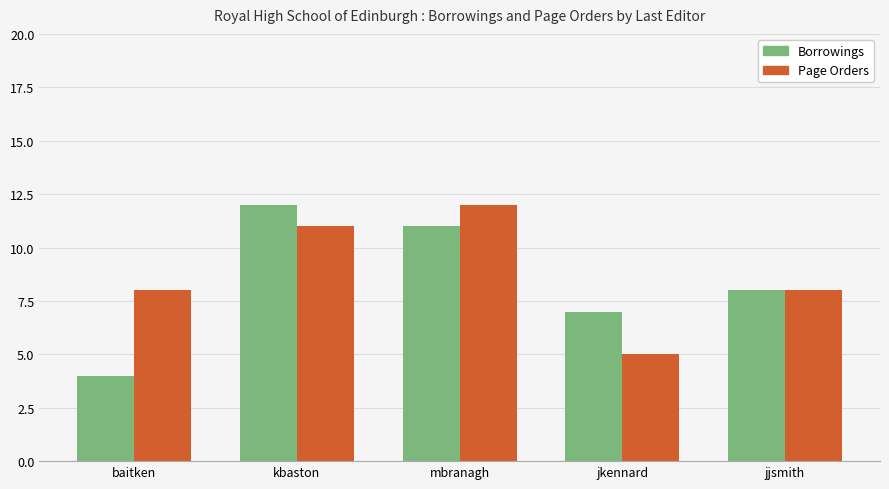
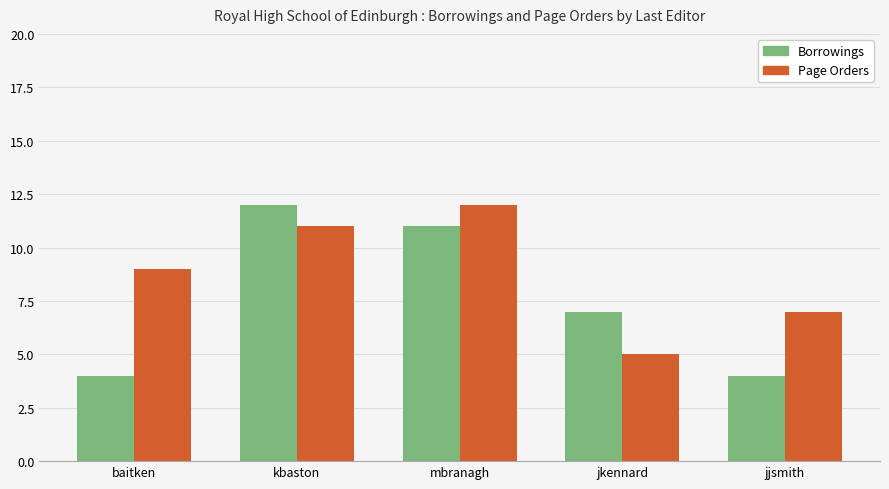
Page Orders, baitken: 8 -> 9
Borrowings, jjsmith: 8 -> 4
Page Orders, jjsmith: 8 -> 7
